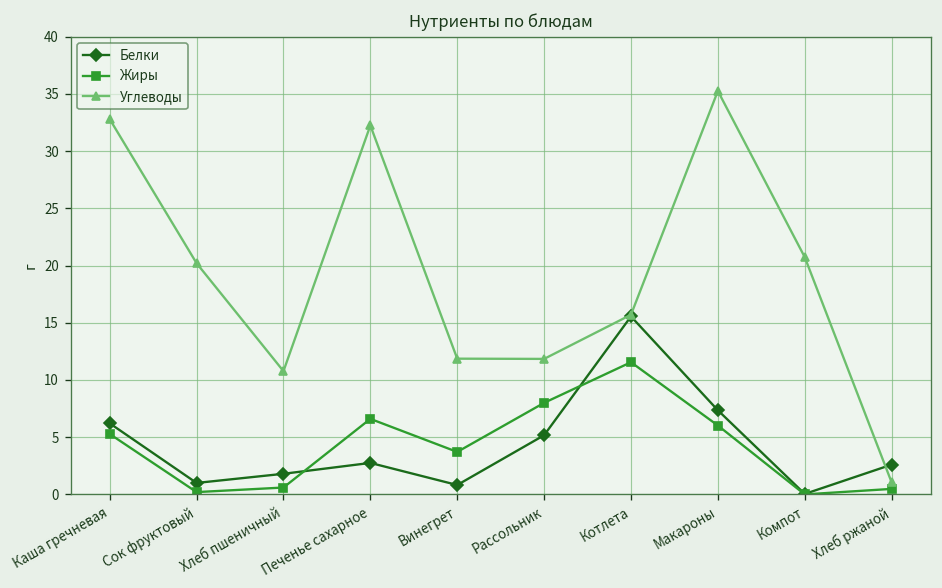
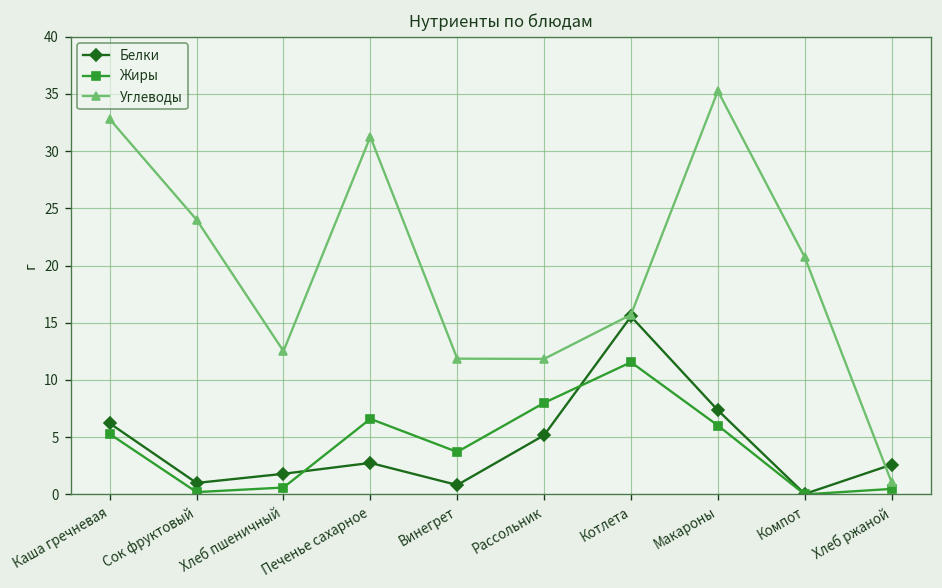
Углеводы, Сок фруктовый: 20 -> 24
Углеводы, Хлеб пшеничный: 11 -> 13
Углеводы, Печенье сахарное: 32 -> 31
